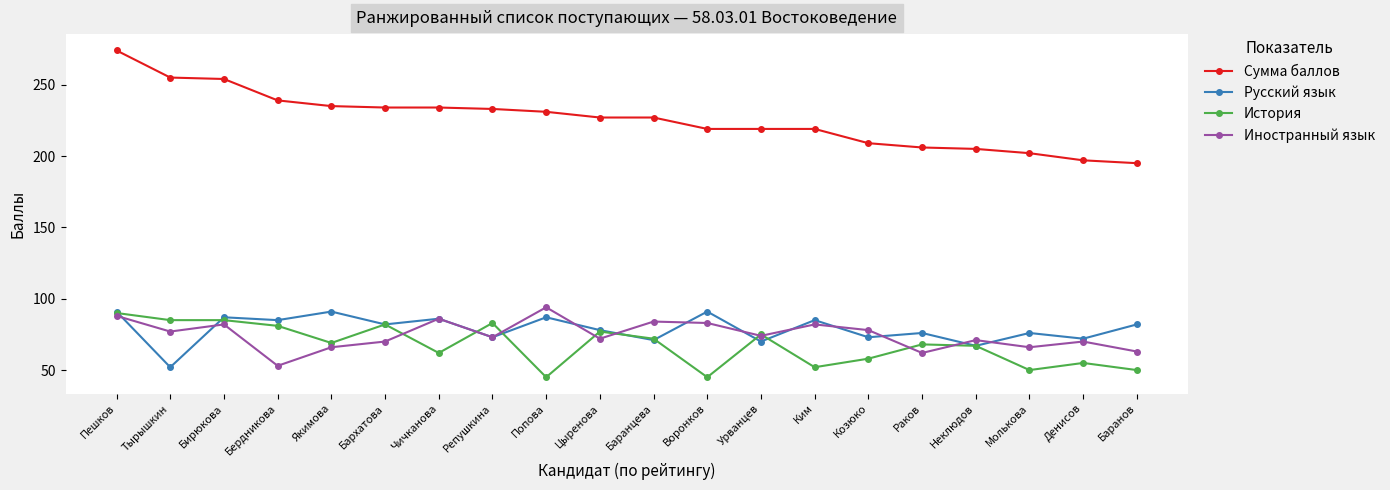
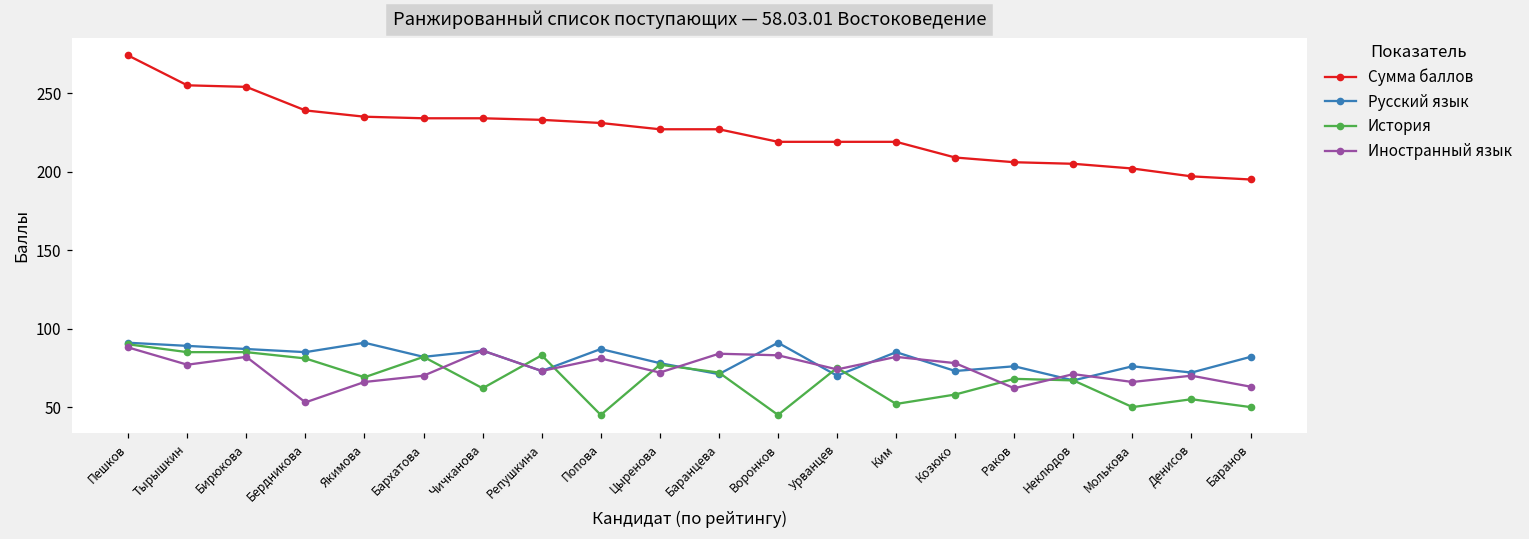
Русский язык, Тырышкин: 52 -> 89
Иностранный язык, Попова: 94 -> 81
